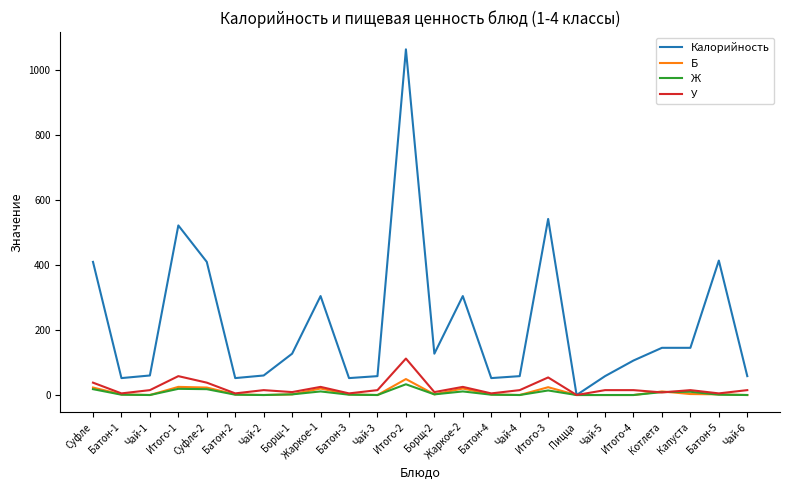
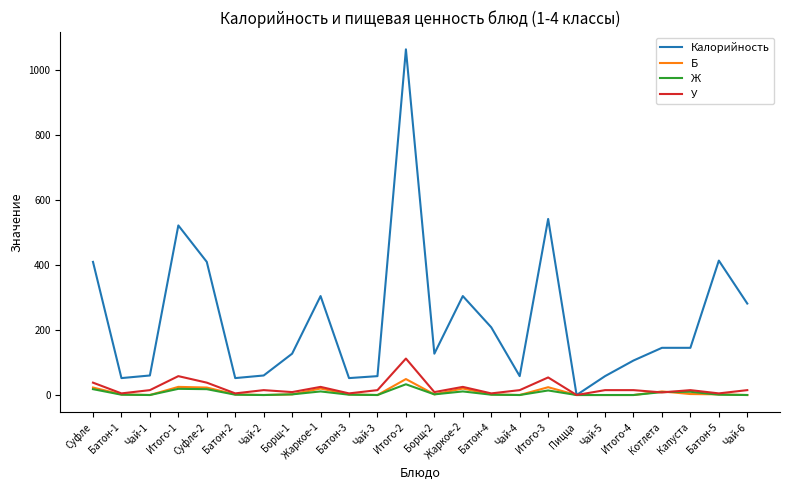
Калорийность, Батон-4: 50 -> 210
Калорийность, Чай-6: 60 -> 280
